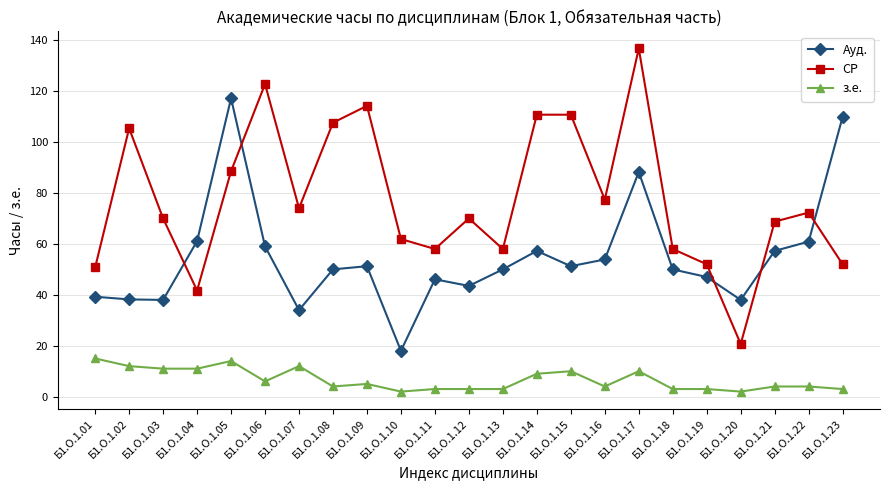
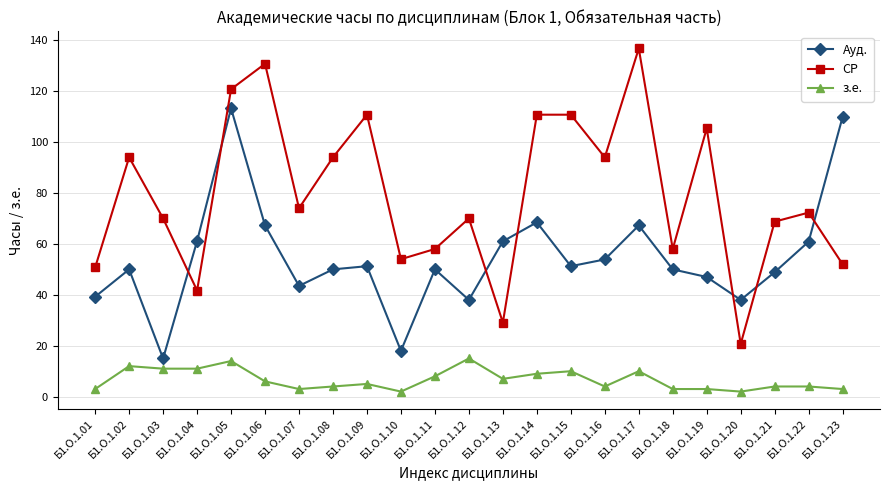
з.е., Б1.О.1.01: 15 -> 3
Ауд., Б1.О.1.02: 38 -> 50
СР, Б1.О.1.02: 105 -> 94
Ауд., Б1.О.1.03: 38 -> 15
Ауд., Б1.О.1.05: 117 -> 113
СР, Б1.О.1.05: 89 -> 121
Ауд., Б1.О.1.06: 59 -> 67
СР, Б1.О.1.06: 123 -> 131
Ауд., Б1.О.1.07: 34 -> 44
з.е., Б1.О.1.07: 12 -> 3
СР, Б1.О.1.08: 108 -> 94
СР, Б1.О.1.09: 114 -> 111
СР, Б1.О.1.10: 62 -> 54
Ауд., Б1.О.1.11: 46 -> 50
з.е., Б1.О.1.11: 3 -> 8
Ауд., Б1.О.1.12: 44 -> 38
з.е., Б1.О.1.12: 3 -> 15
Ауд., Б1.О.1.13: 50 -> 61
СР, Б1.О.1.13: 58 -> 29
з.е., Б1.О.1.13: 3 -> 7
Ауд., Б1.О.1.14: 57 -> 68
СР, Б1.О.1.16: 77 -> 94
Ауд., Б1.О.1.17: 88 -> 67
СР, Б1.О.1.19: 52 -> 105
Ауд., Б1.О.1.21: 57 -> 49
